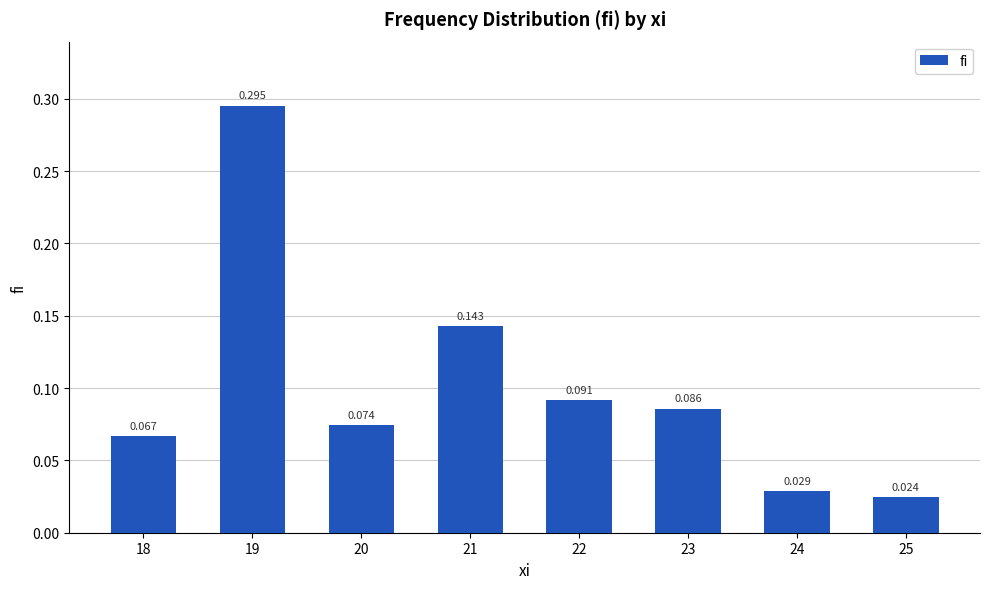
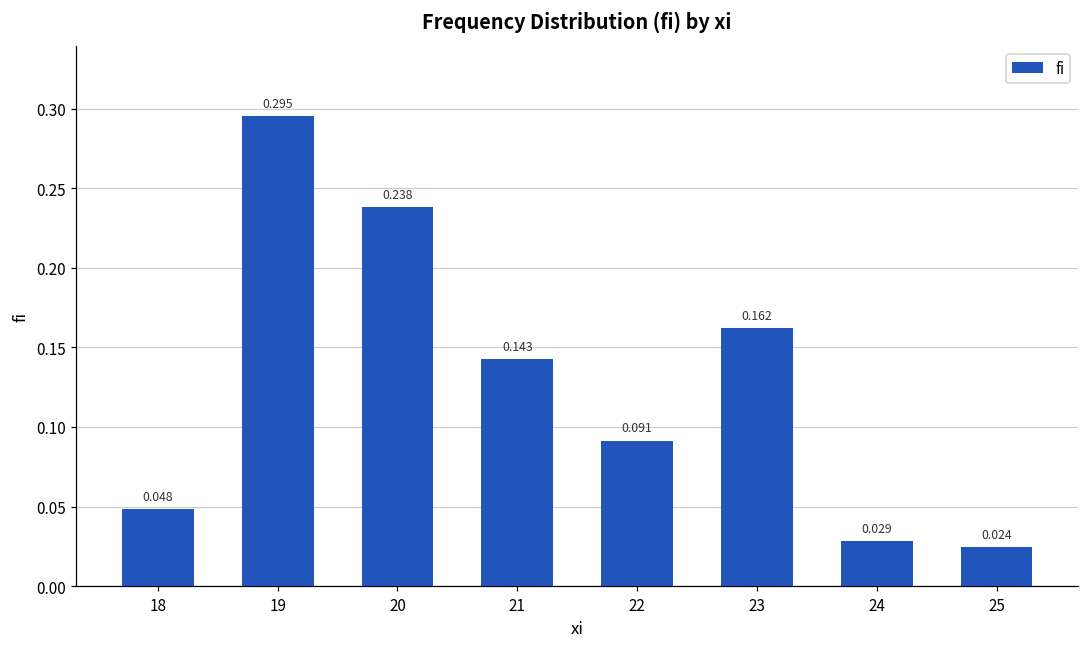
18: 0.067 -> 0.048
20: 0.074 -> 0.238
23: 0.086 -> 0.162
